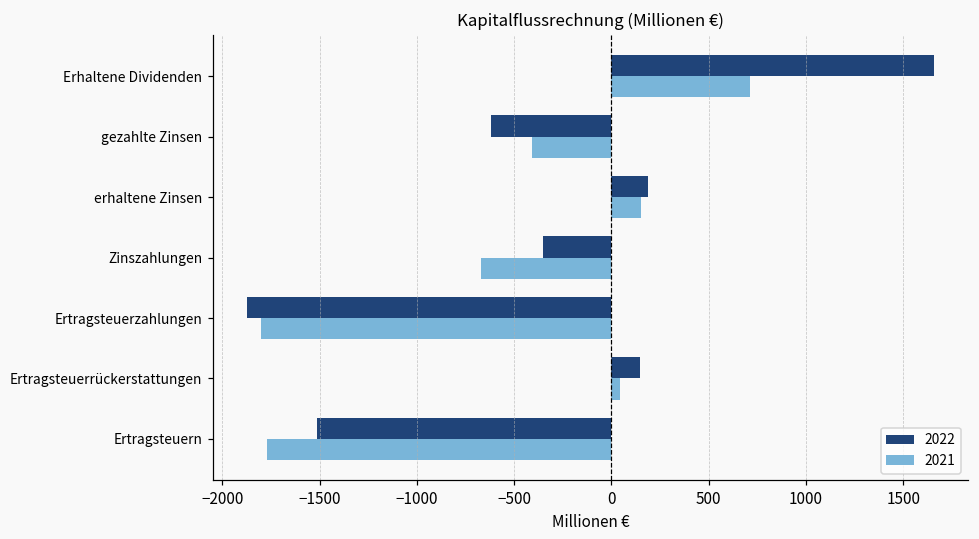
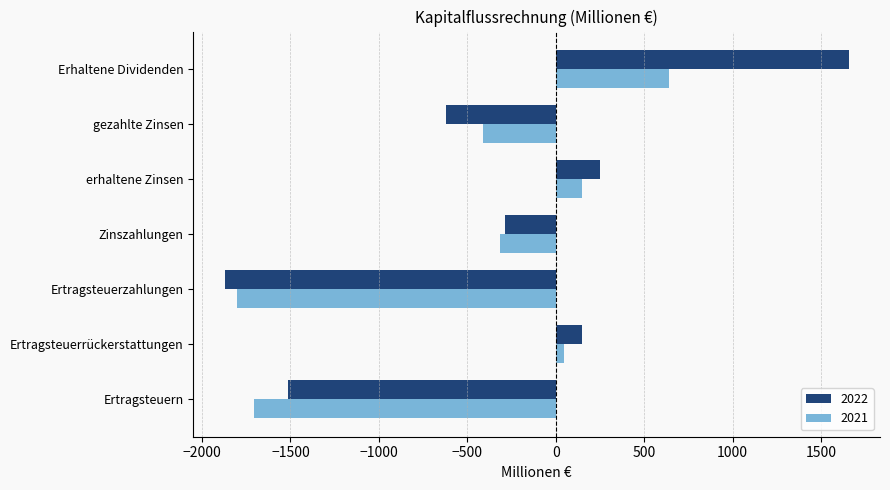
2021, Erhaltene Dividenden: 710 -> 640
2022, erhaltene Zinsen: 190 -> 250
2022, Zinszahlungen: -350 -> -290
2021, Zinszahlungen: -670 -> -320
2021, Ertragsteuern: -1770 -> -1710
